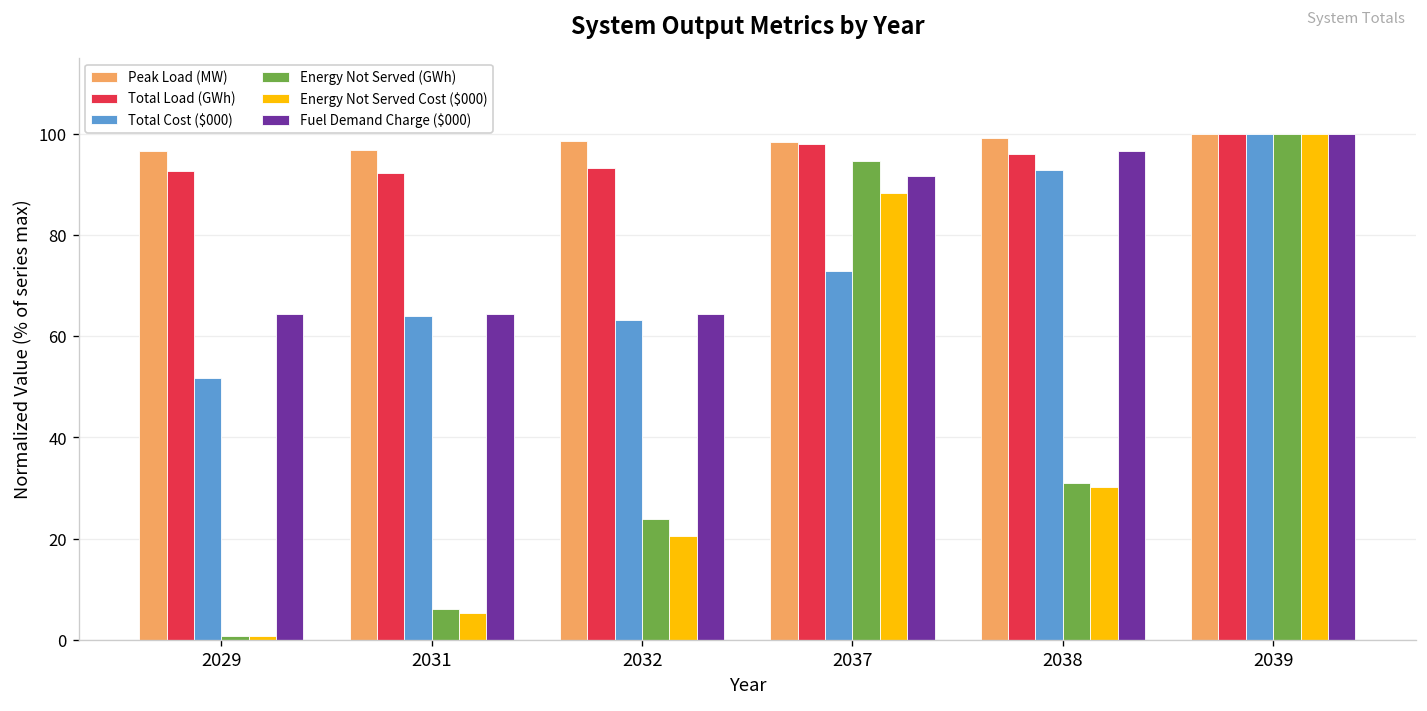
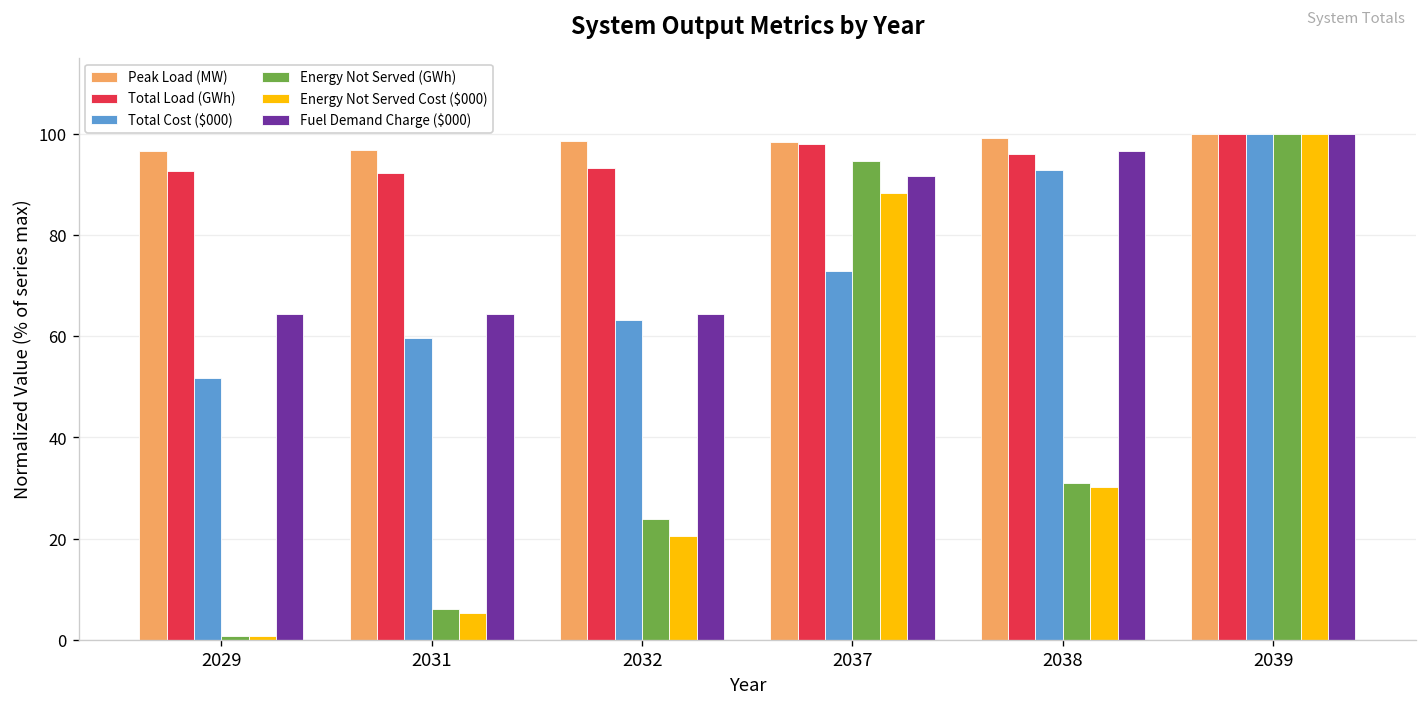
Total Cost ($000), 2031: 64 -> 60
